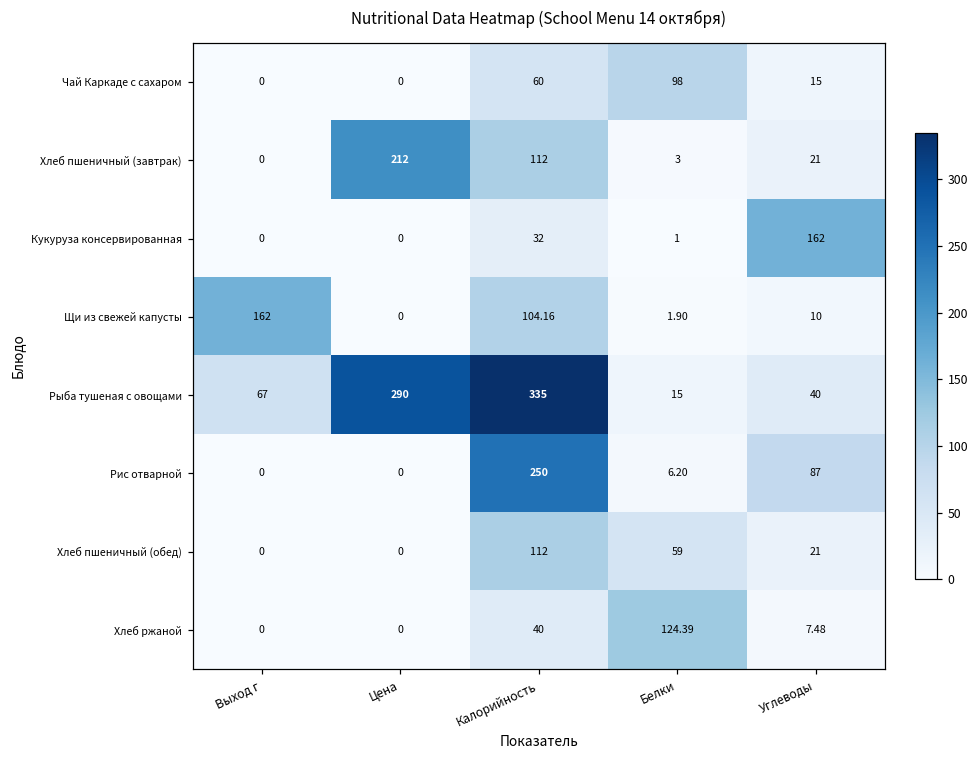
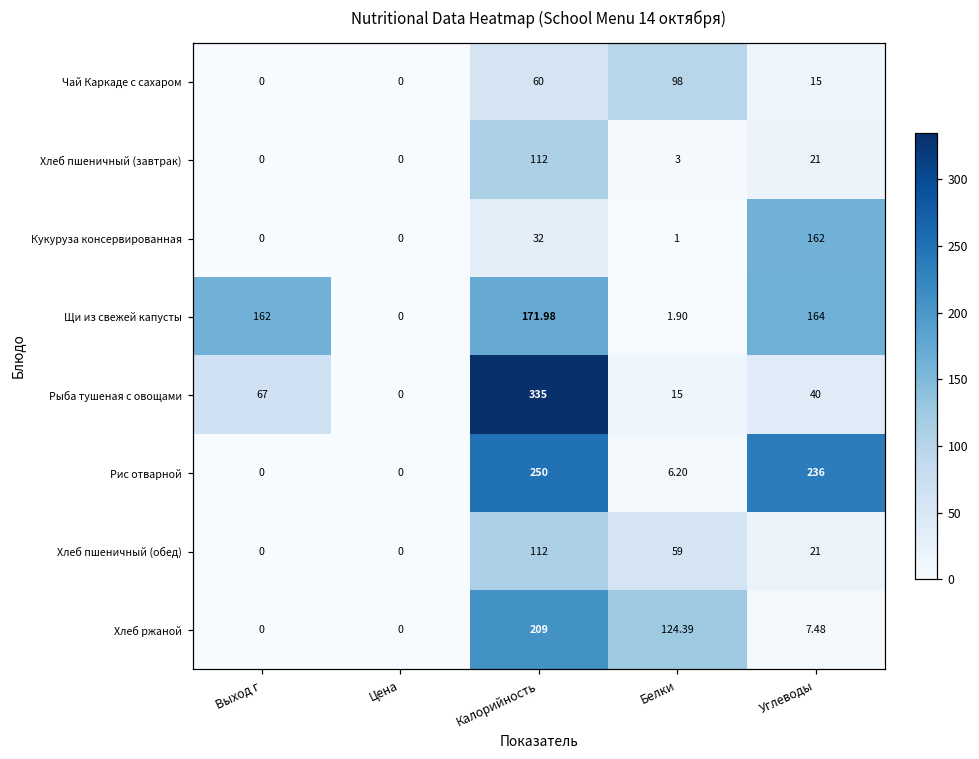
Хлеб пшеничный (завтрак), Цена: 212 -> 0
Щи из свежей капусты, Калорийность: 104.16 -> 171.98
Щи из свежей капусты, Углеводы: 10 -> 164
Рыба тушеная с овощами, Цена: 290 -> 0
Рис отварной, Углеводы: 87 -> 236
Хлеб ржаной, Калорийность: 40 -> 209
